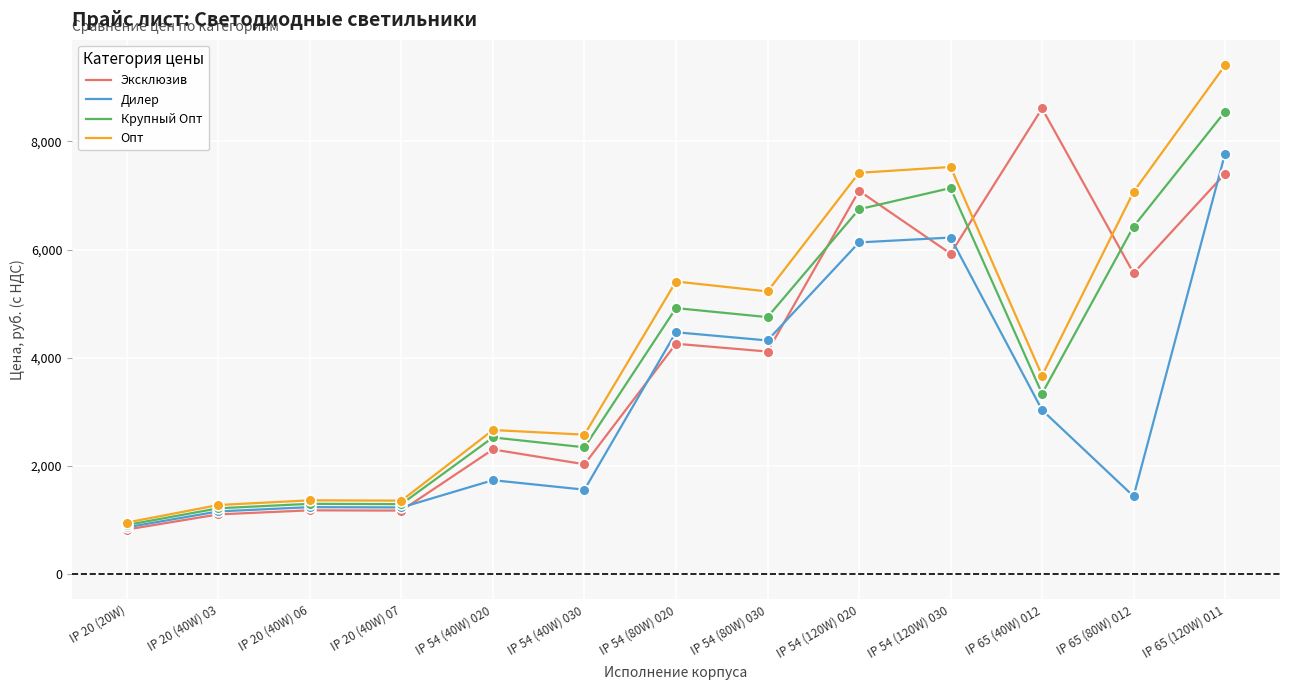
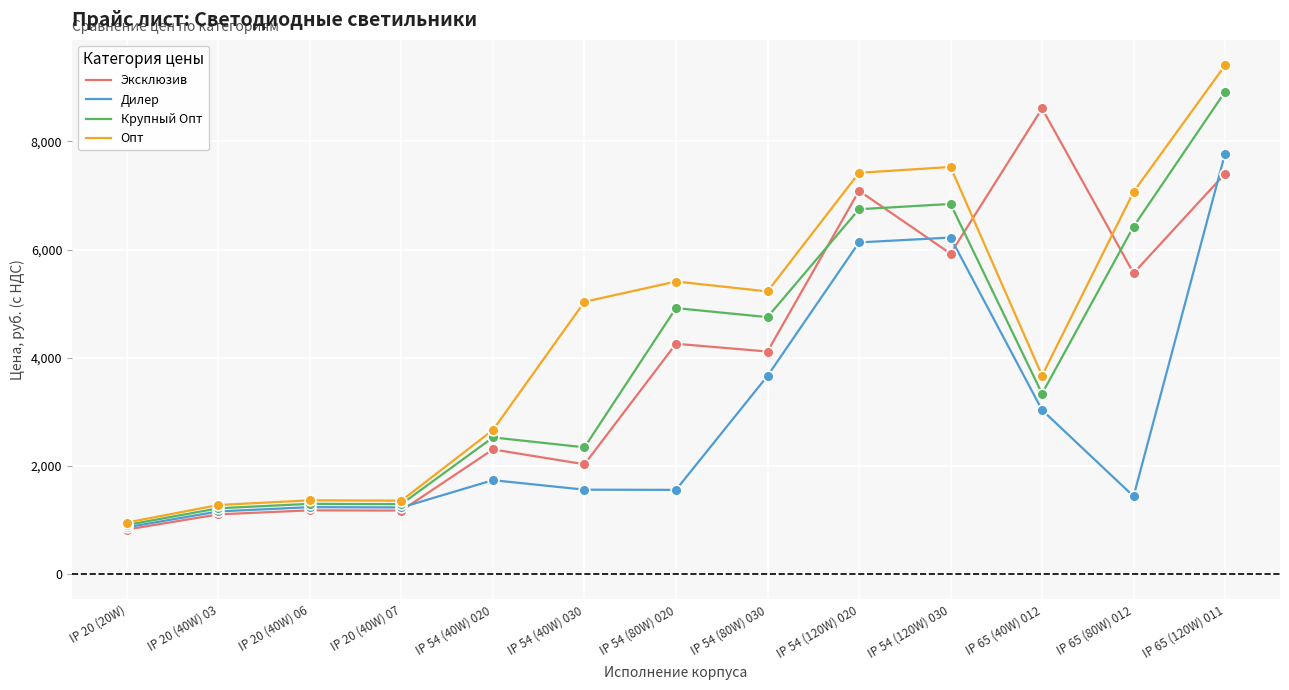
Опт, IP 54 (40W) 030: 2,600 -> 5,000
Дилер, IP 54 (80W) 020: 4,500 -> 1,600
Дилер, IP 54 (80W) 030: 4,300 -> 3,700
Крупный Опт, IP 54 (120W) 030: 7,100 -> 6,800
Крупный Опт, IP 65 (120W) 011: 8,600 -> 8,900
